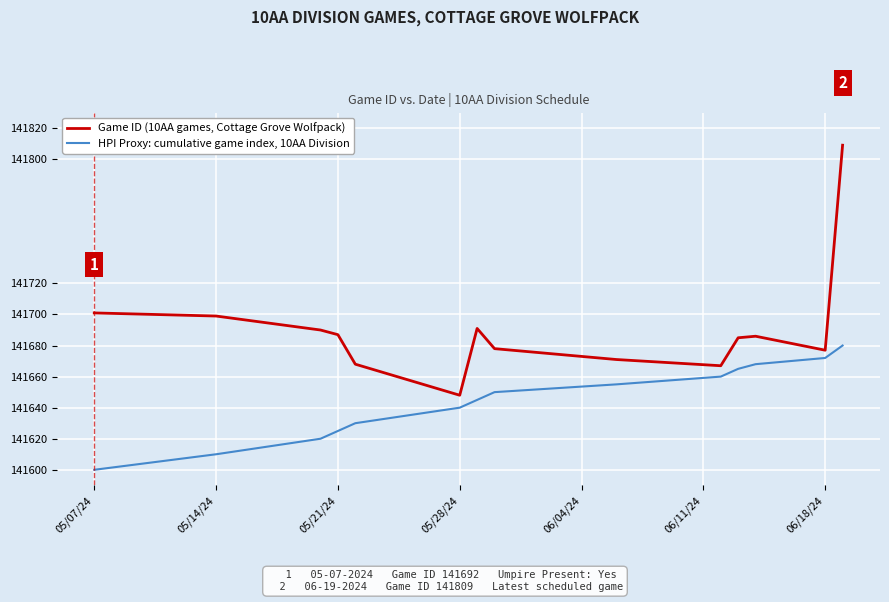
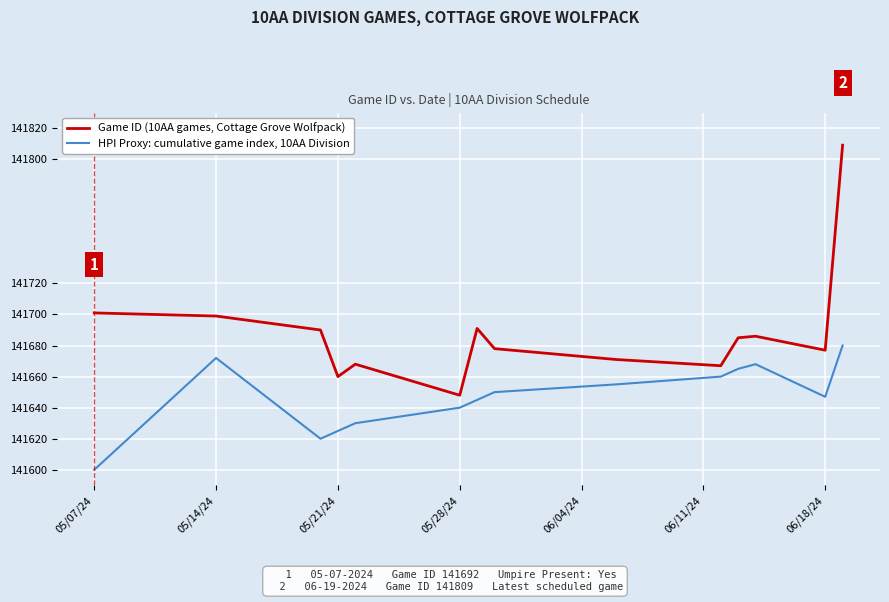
HPI Proxy: cumulative game index, 10AA Division, 05/14/24: 141610 -> 141672
Game ID (10AA games, Cottage Grove Wolfpack), 05/21/24: 141687 -> 141660
HPI Proxy: cumulative game index, 10AA Division, 06/18/24: 141672 -> 141647
